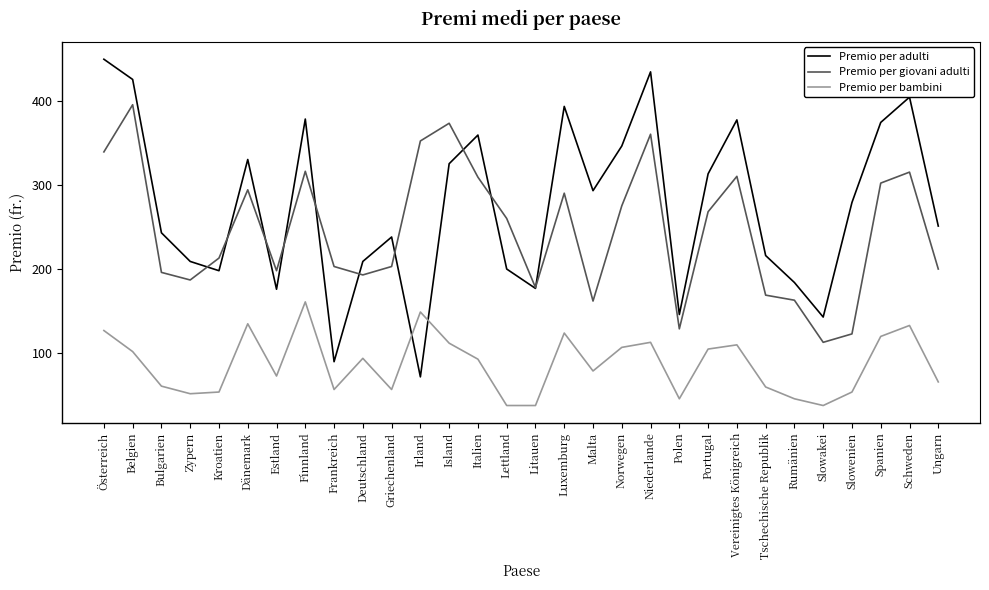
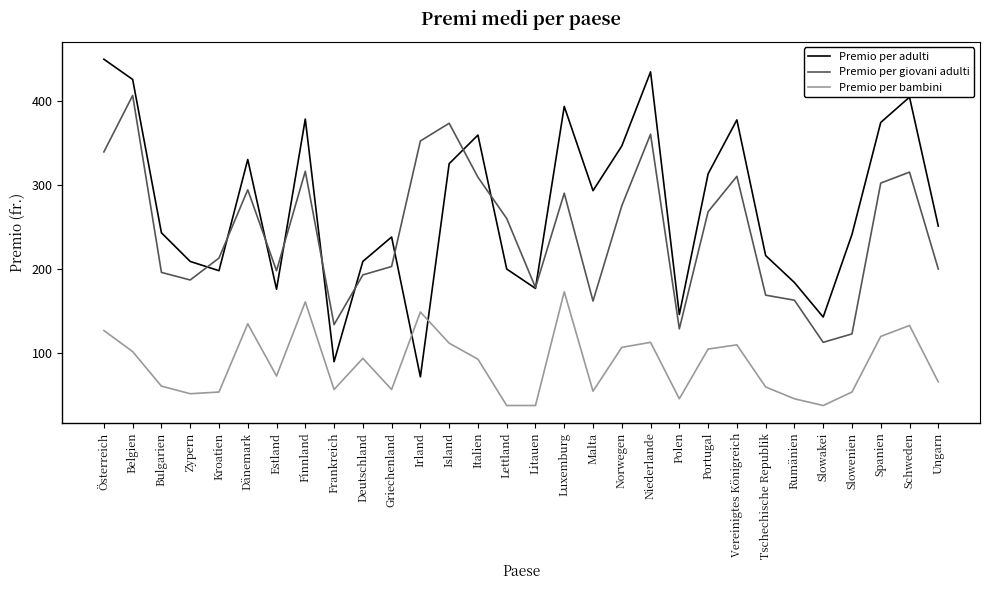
Premio per giovani adulti, Belgien: 400 -> 410
Premio per giovani adulti, Frankreich: 200 -> 130
Premio per bambini, Luxemburg: 120 -> 170
Premio per bambini, Malta: 80 -> 60
Premio per adulti, Slowenien: 280 -> 240
